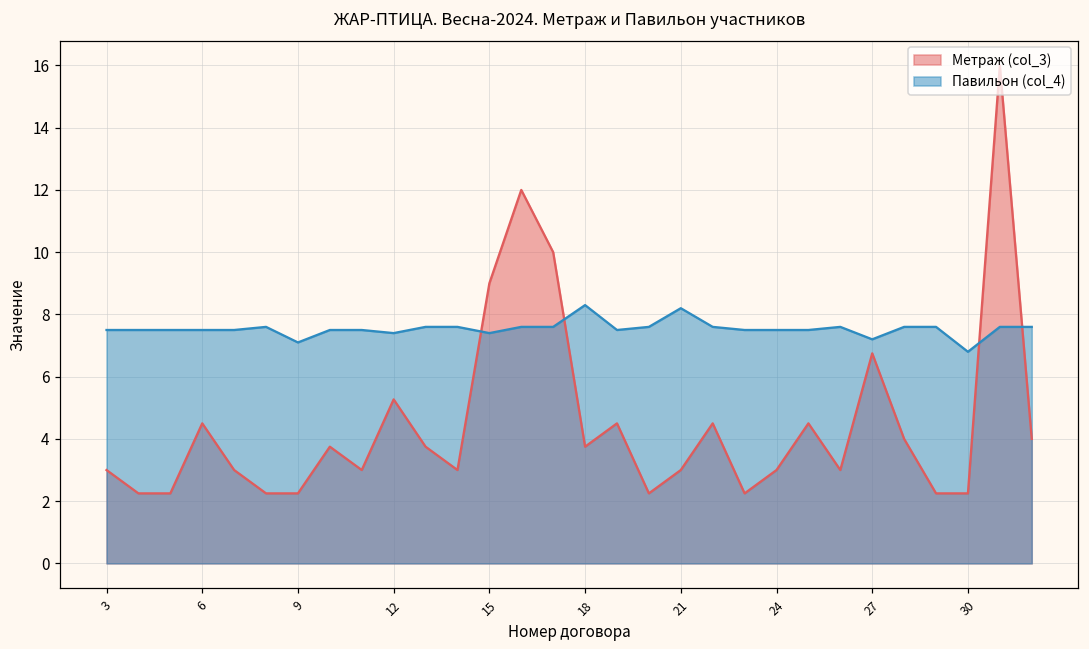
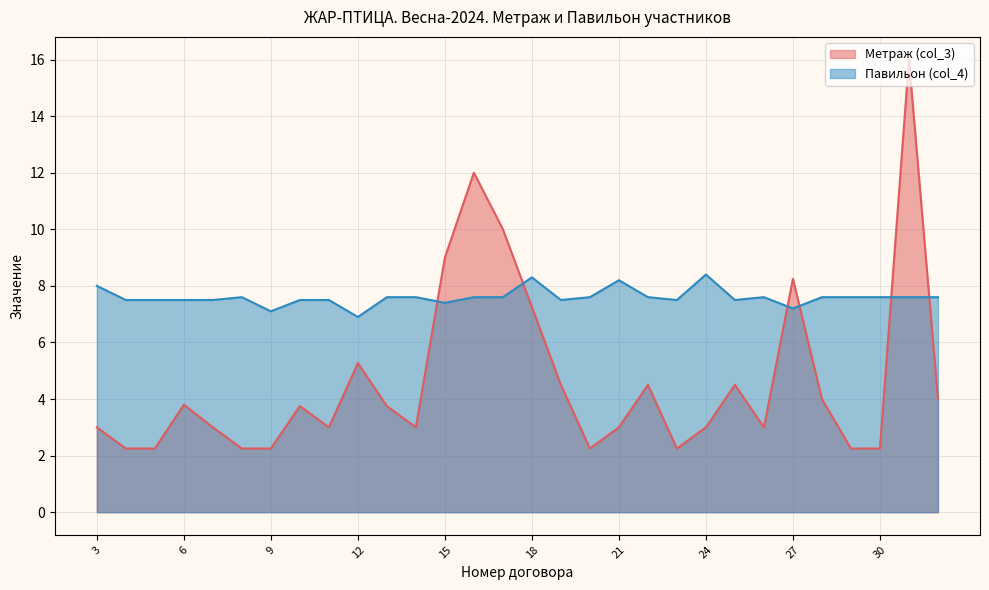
Павильон (col_4), 3: 7.5 -> 8.0
Метраж (col_3), 6: 4.5 -> 3.8
Павильон (col_4), 12: 7.4 -> 6.9
Метраж (col_3), 18: 3.8 -> 7.3
Павильон (col_4), 24: 7.5 -> 8.4
Метраж (col_3), 27: 6.8 -> 8.3
Павильон (col_4), 30: 6.8 -> 7.6
